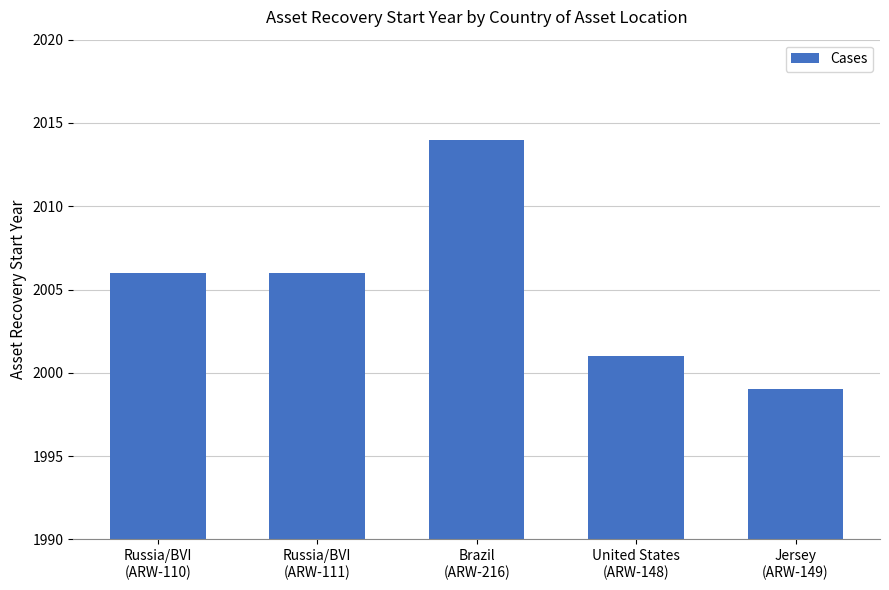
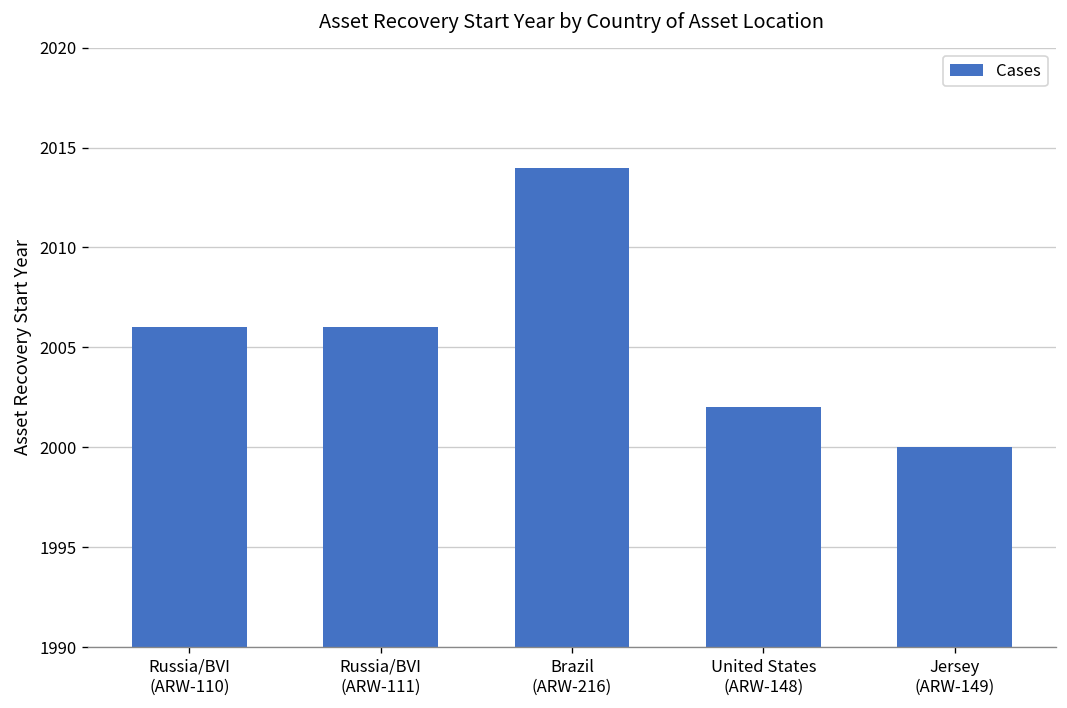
United States (ARW-148): 2001 -> 2002
Jersey (ARW-149): 1999 -> 2000
